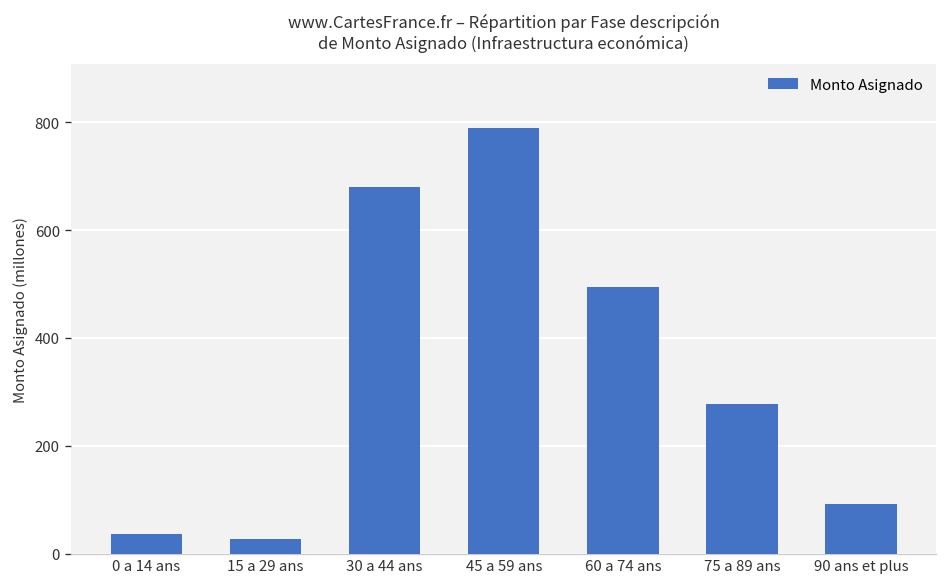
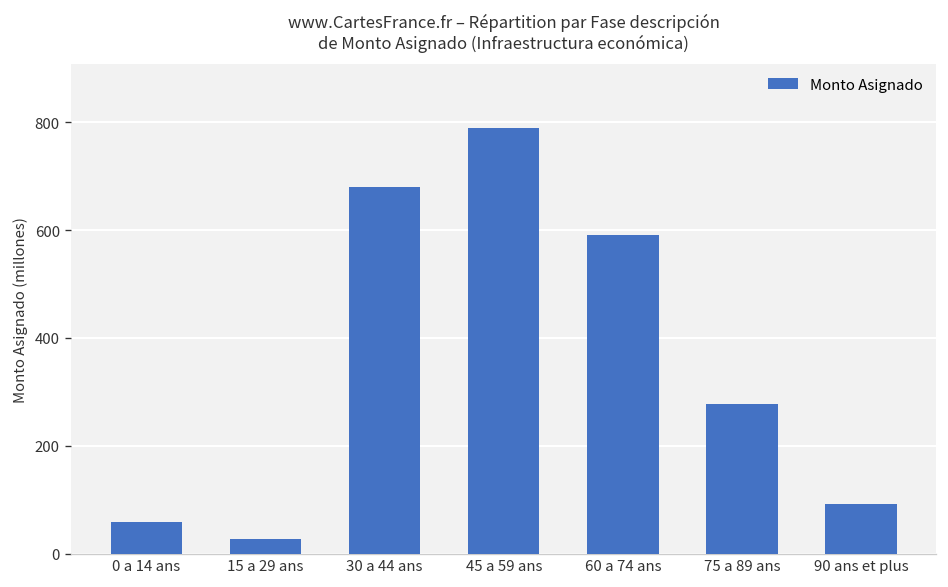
0 a 14 ans: 40 -> 60
60 a 74 ans: 500 -> 590
